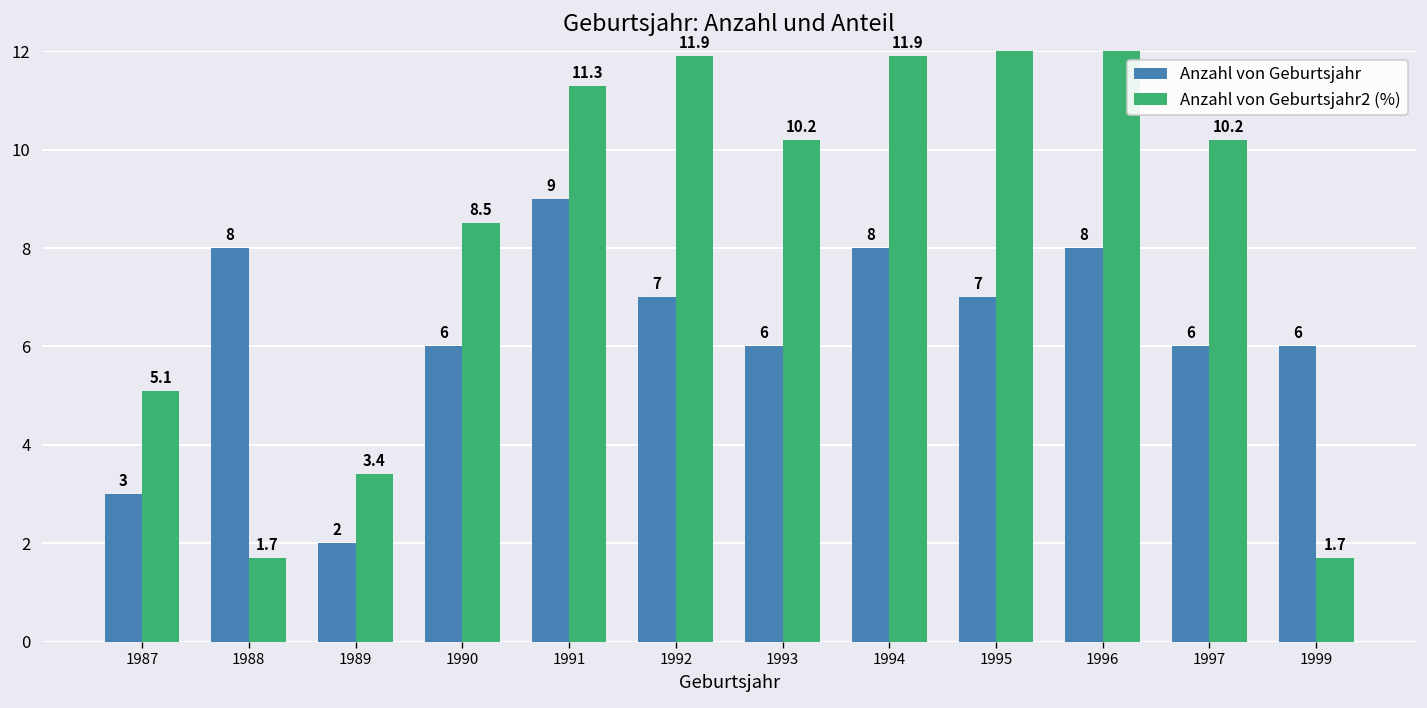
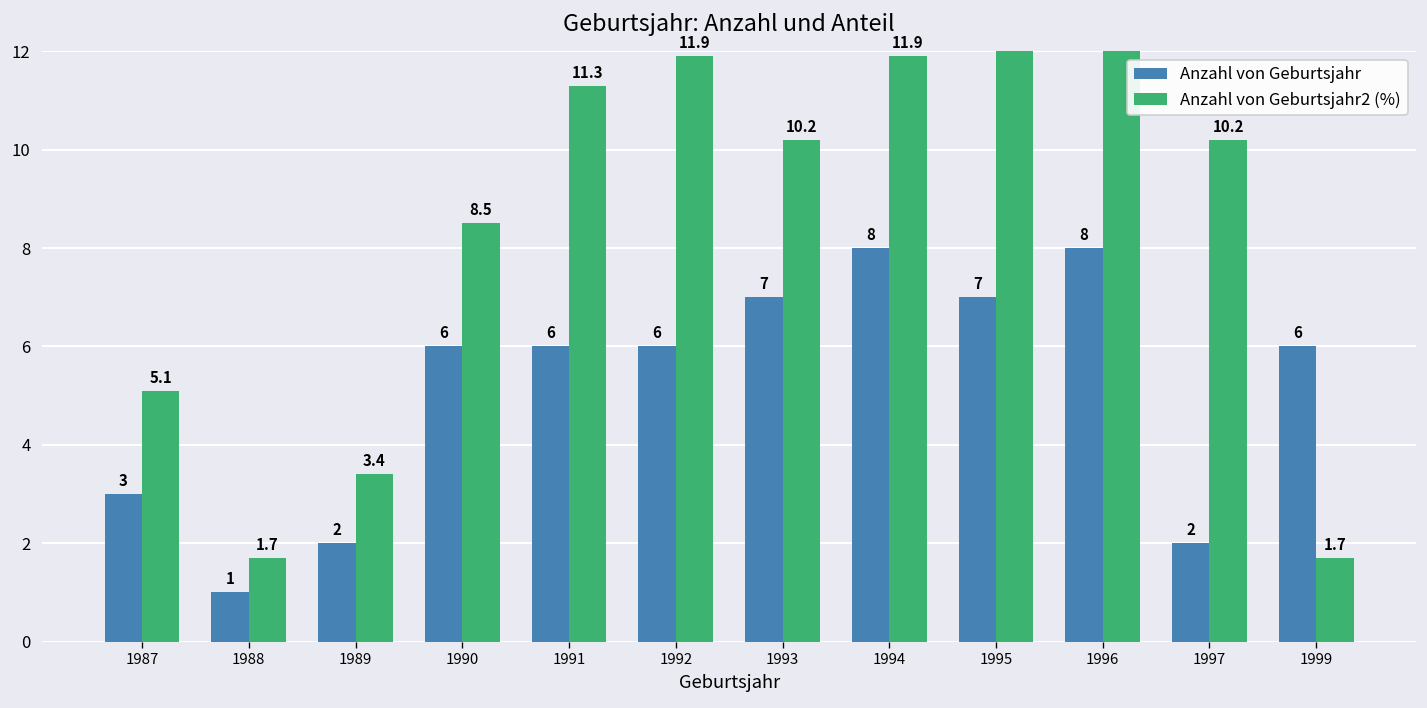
Anzahl von Geburtsjahr, 1988: 8 -> 1
Anzahl von Geburtsjahr, 1991: 9 -> 6
Anzahl von Geburtsjahr, 1992: 7 -> 6
Anzahl von Geburtsjahr, 1993: 6 -> 7
Anzahl von Geburtsjahr, 1997: 6 -> 2
